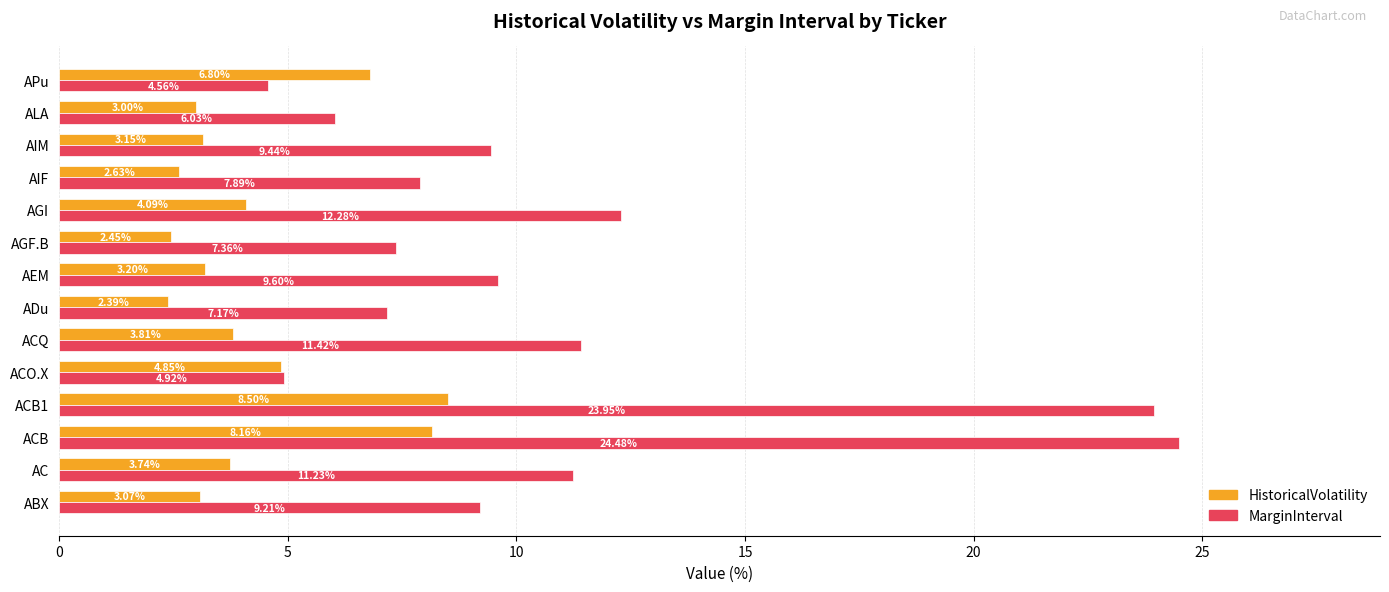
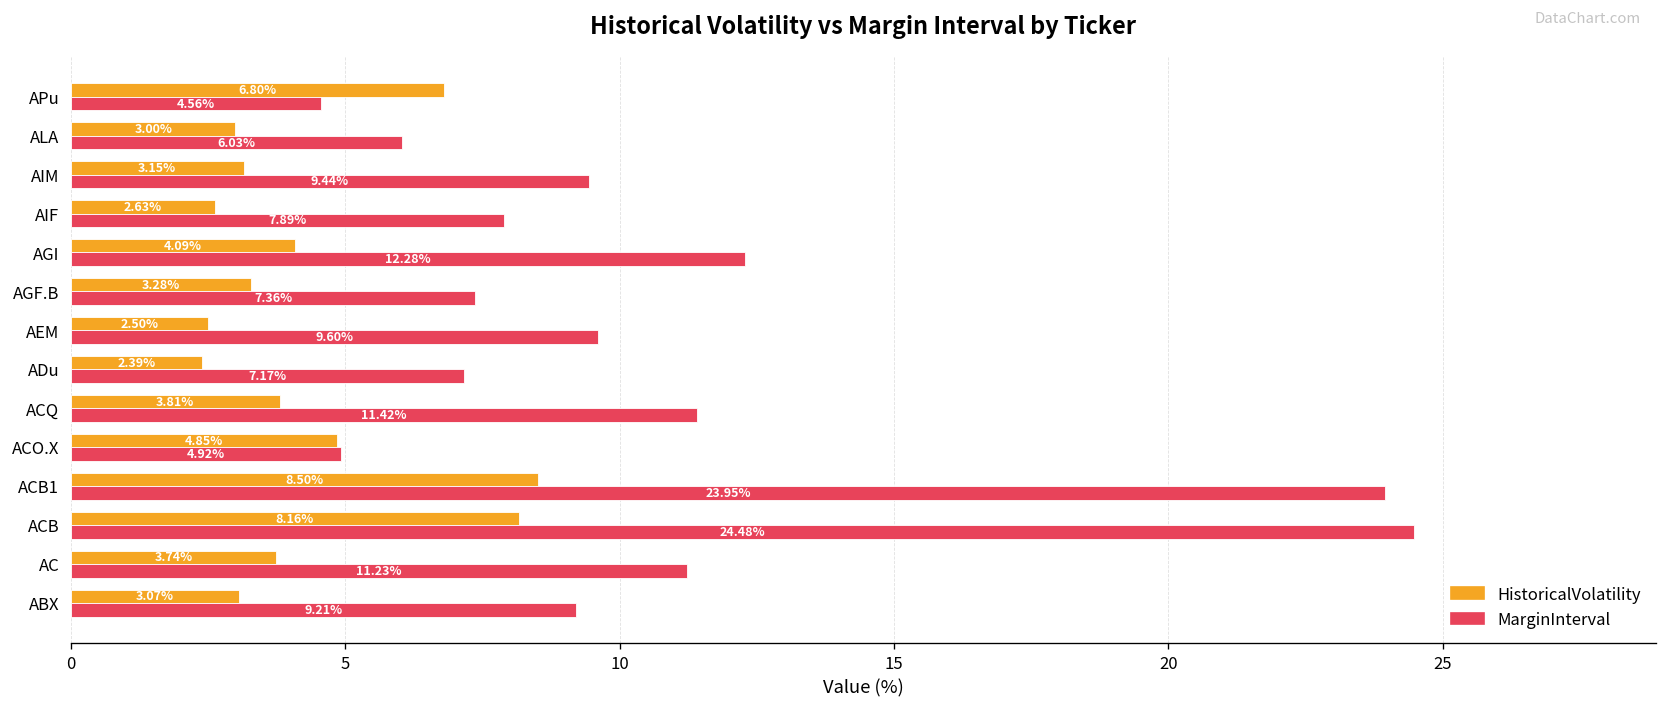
HistoricalVolatility, AGF.B: 2.45% -> 3.28%
HistoricalVolatility, AEM: 3.20% -> 2.50%
